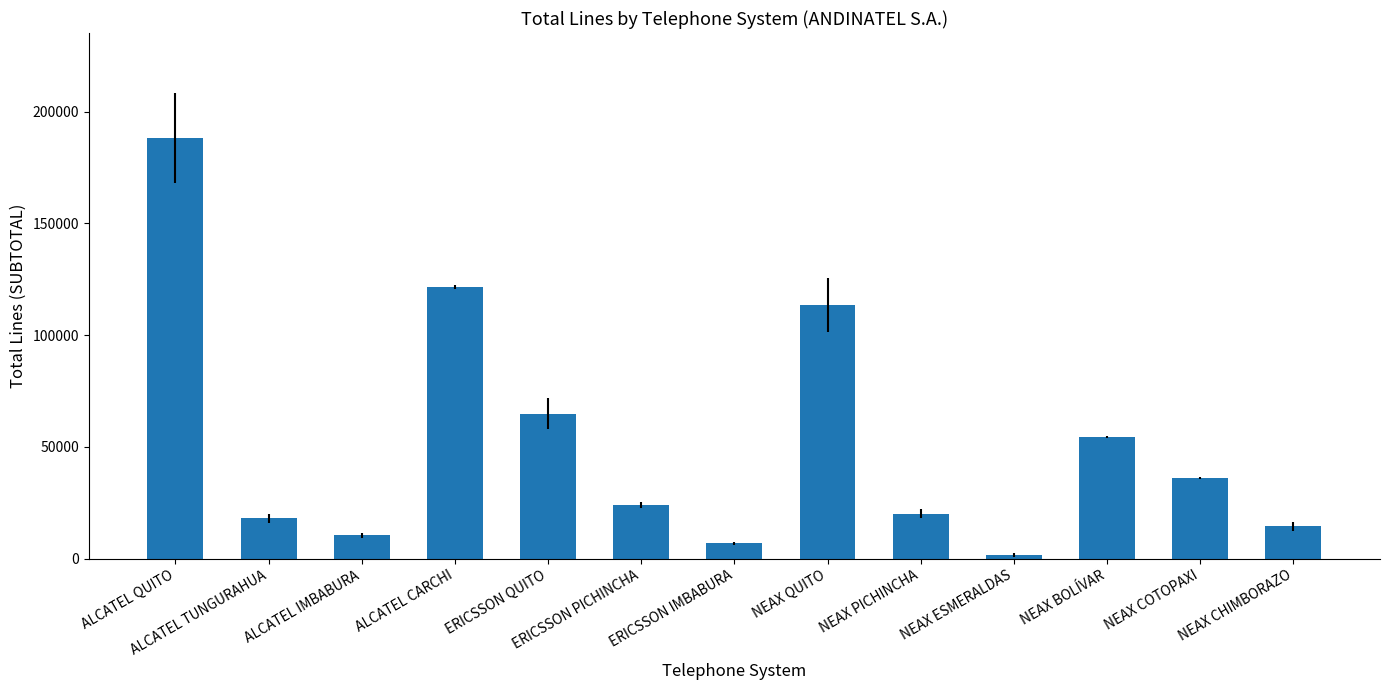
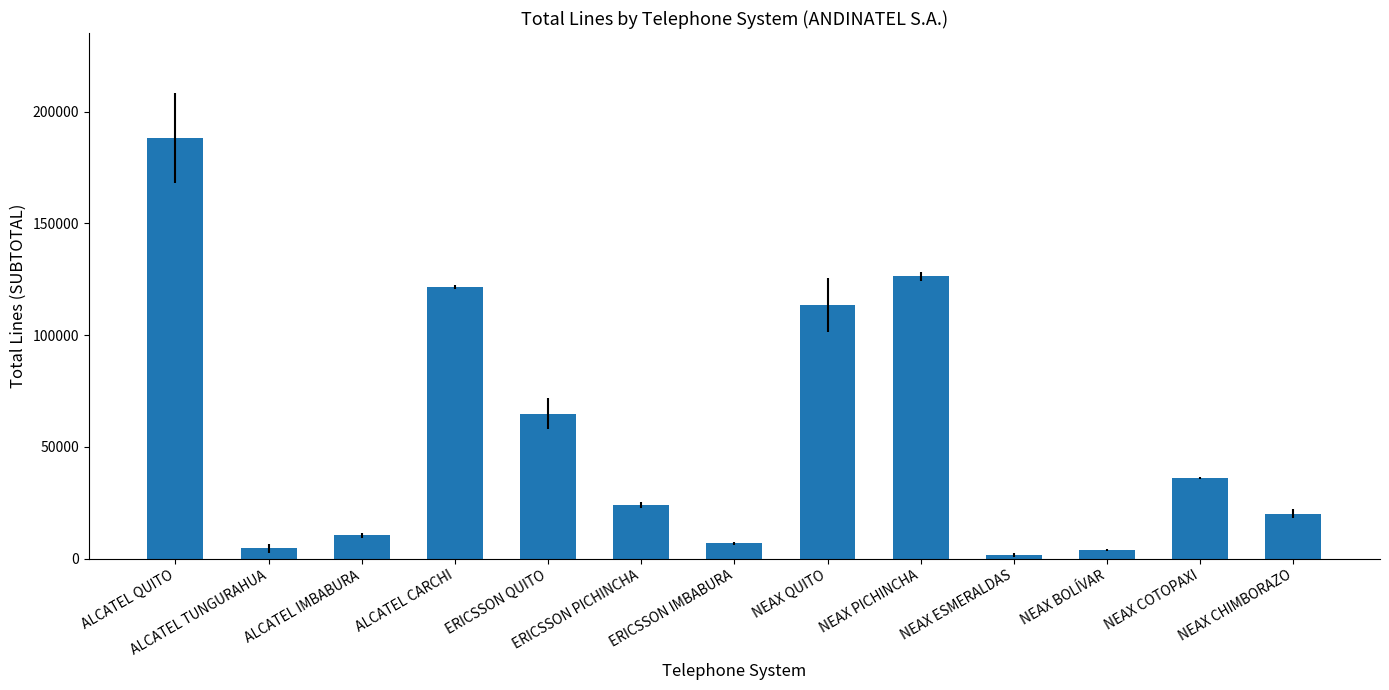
ALCATEL TUNGURAHUA: 18000 -> 5000
NEAX PICHINCHA: 20000 -> 126000
NEAX BOLÍVAR: 54000 -> 4000
NEAX CHIMBORAZO: 15000 -> 20000
